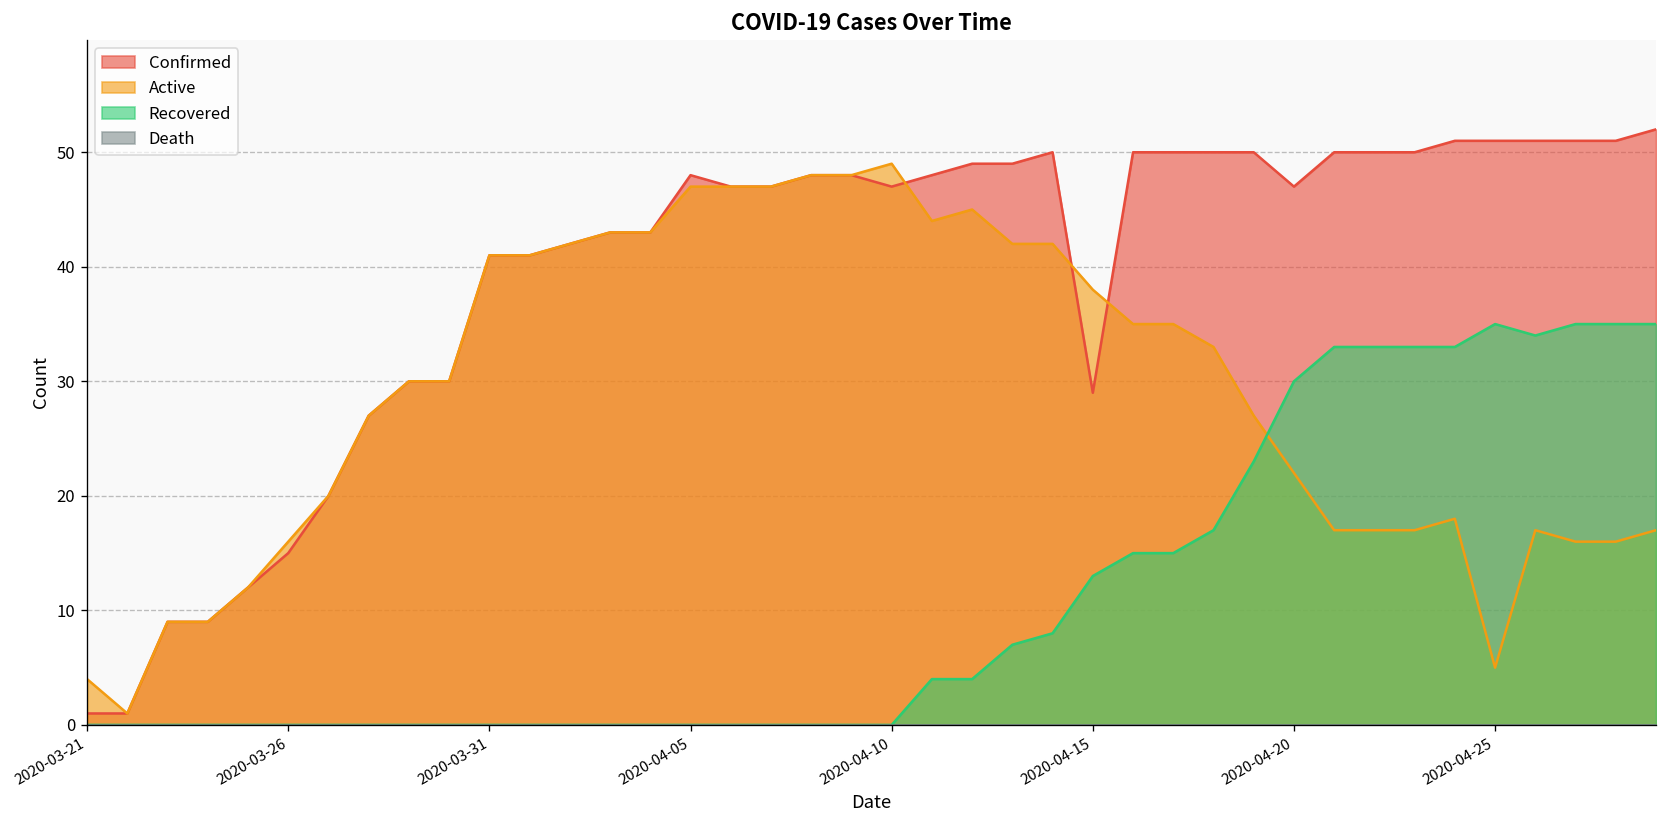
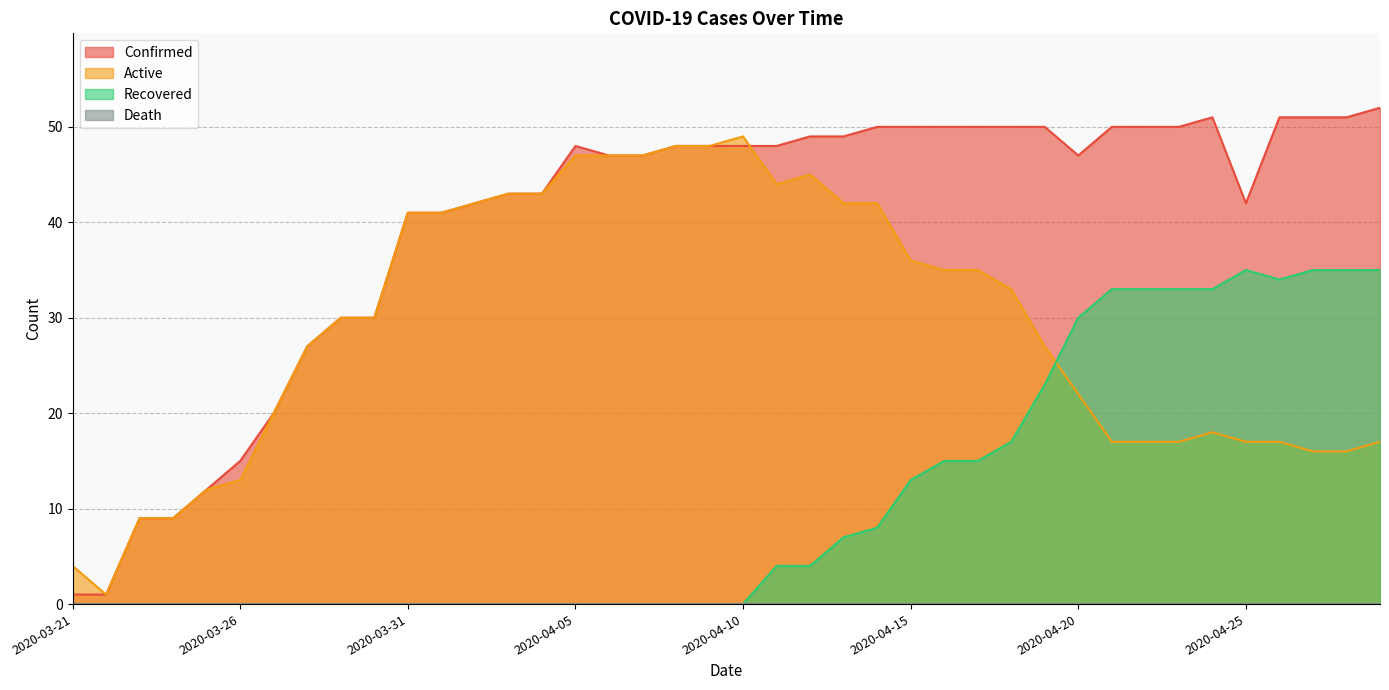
Active, 2020-03-26: 16 -> 13
Confirmed, 2020-04-10: 47 -> 48
Confirmed, 2020-04-15: 29 -> 50
Active, 2020-04-15: 38 -> 36
Confirmed, 2020-04-25: 51 -> 42
Active, 2020-04-25: 5 -> 17
